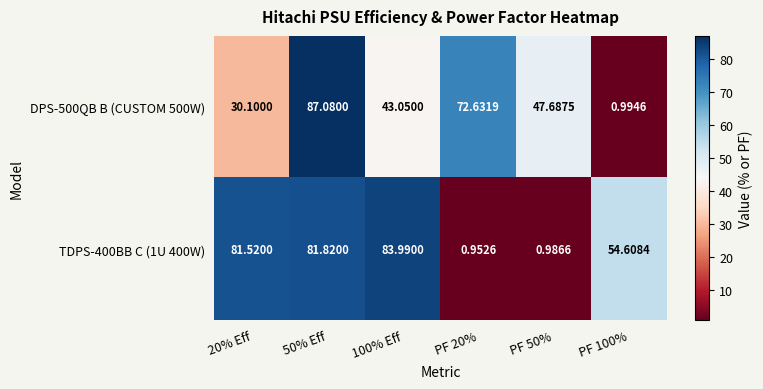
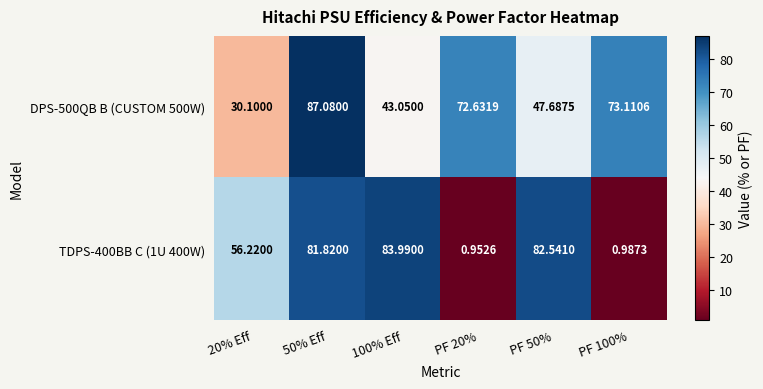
DPS-500QB B (CUSTOM 500W), PF 100%: 0.9946 -> 73.1106
TDPS-400BB C (1U 400W), 20% Eff: 81.5200 -> 56.2200
TDPS-400BB C (1U 400W), PF 50%: 0.9866 -> 82.5410
TDPS-400BB C (1U 400W), PF 100%: 54.6084 -> 0.9873
